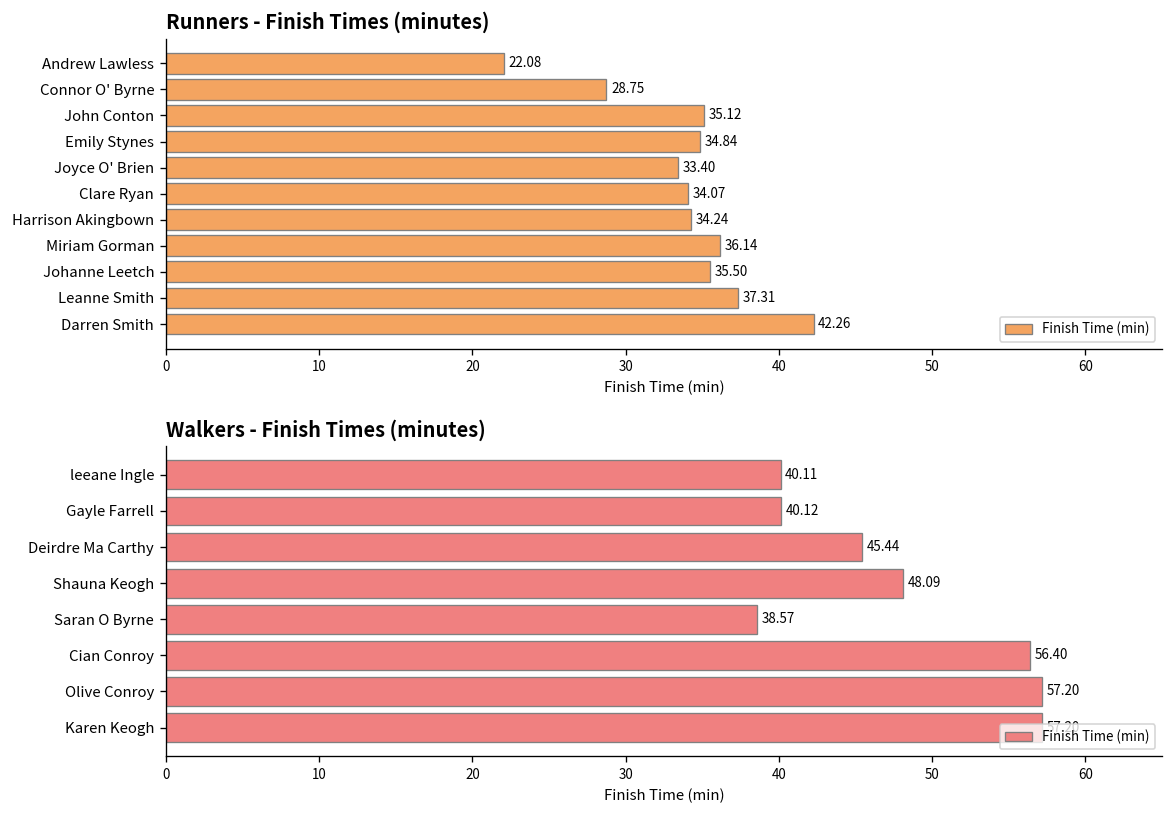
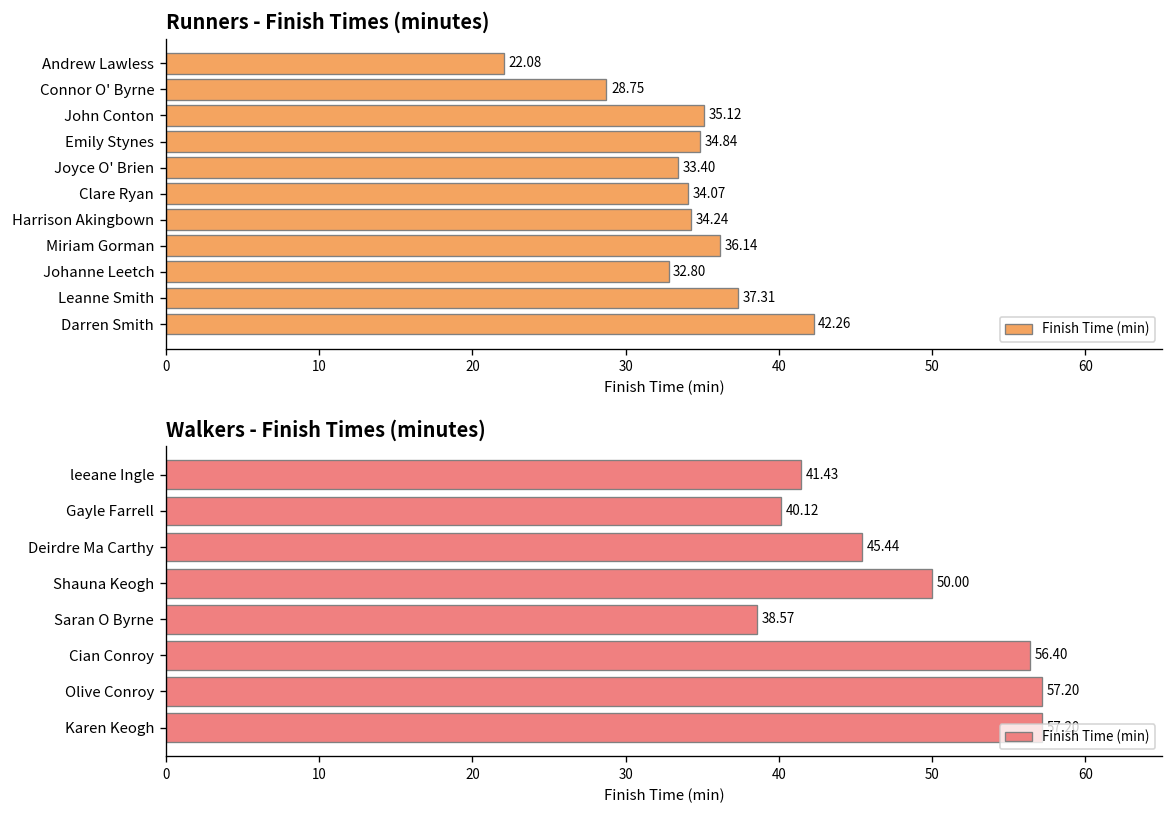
Runners - Finish Times (minutes), Johanne Leetch: 35.50 -> 32.80
Walkers - Finish Times (minutes), leeane Ingle: 40.11 -> 41.43
Walkers - Finish Times (minutes), Shauna Keogh: 48.09 -> 50.00
